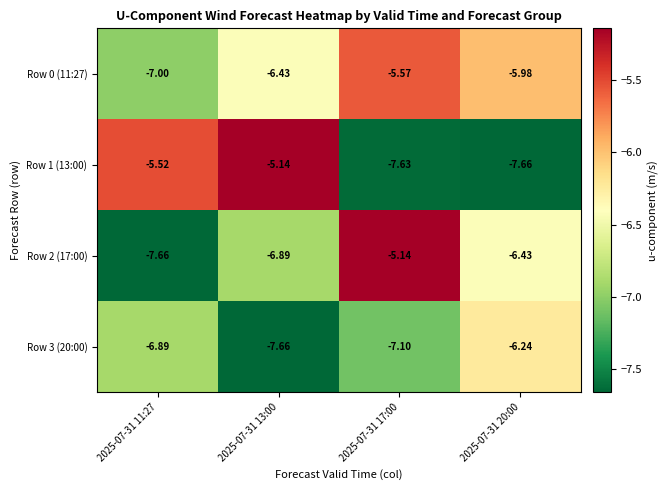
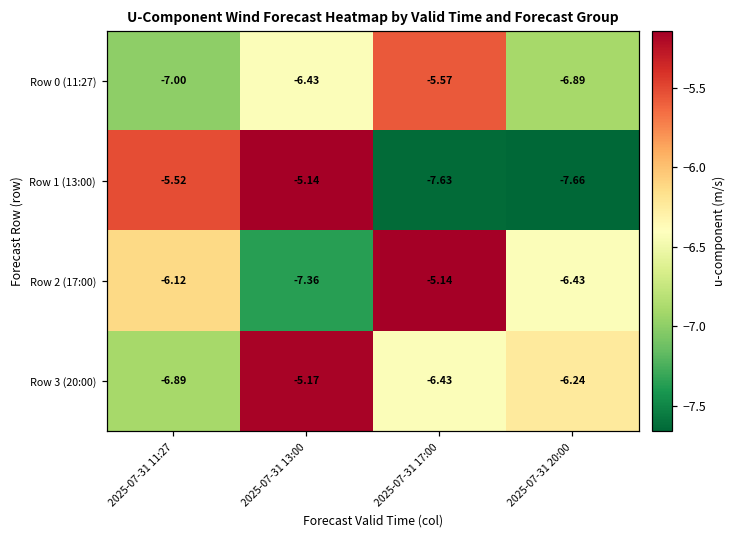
Row 0 (11:27), 2025-07-31 20:00: -5.98 -> -6.89
Row 2 (17:00), 2025-07-31 11:27: -7.66 -> -6.12
Row 2 (17:00), 2025-07-31 13:00: -6.89 -> -7.36
Row 3 (20:00), 2025-07-31 13:00: -7.66 -> -5.17
Row 3 (20:00), 2025-07-31 17:00: -7.10 -> -6.43
